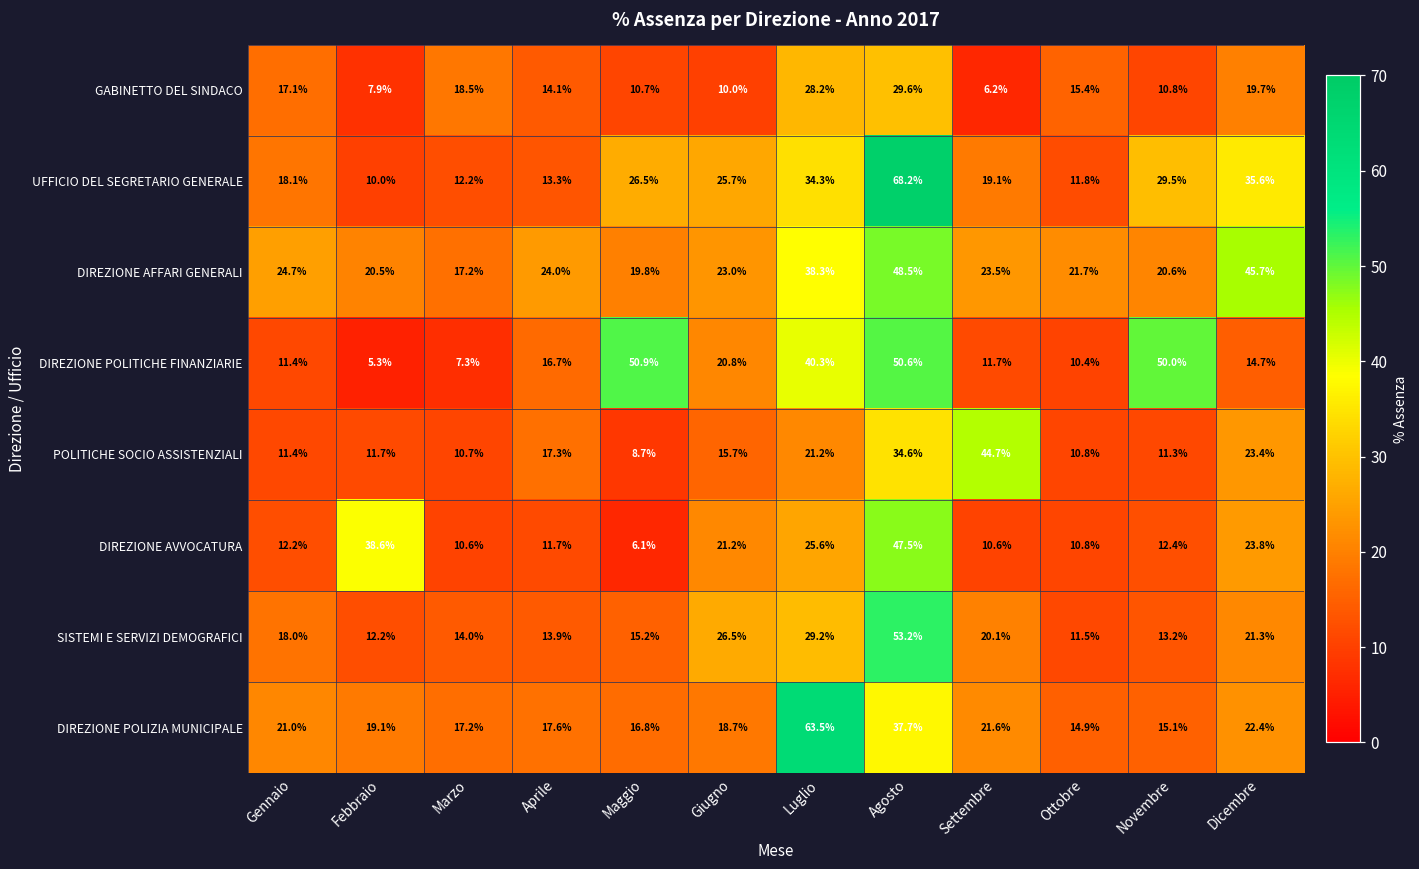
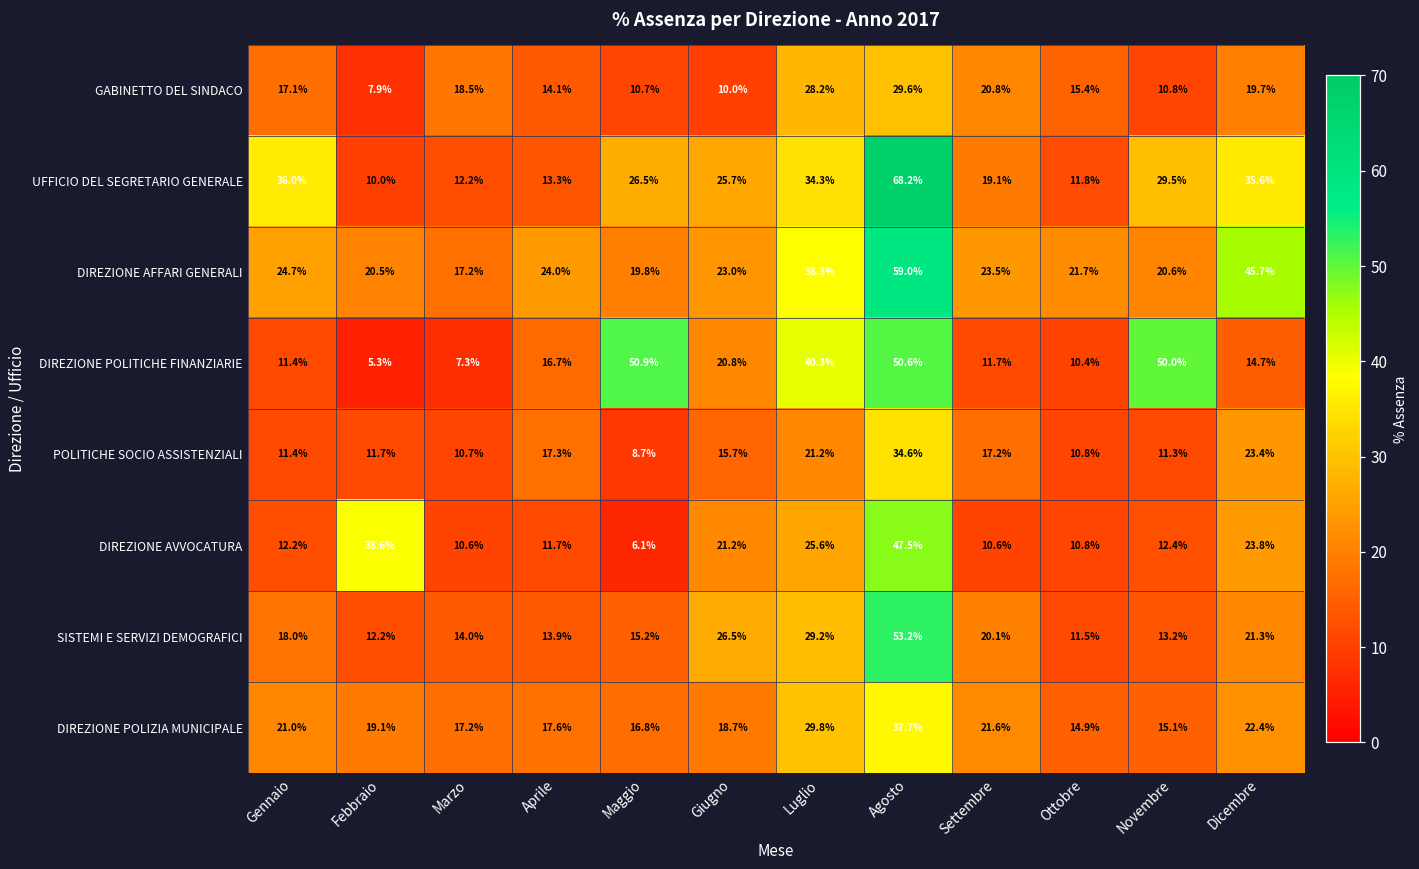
GABINETTO DEL SINDACO, Settembre: 6.2% -> 20.8%
UFFICIO DEL SEGRETARIO GENERALE, Gennaio: 18.1% -> 36.0%
DIREZIONE AFFARI GENERALI, Agosto: 48.5% -> 59.0%
POLITICHE SOCIO ASSISTENZIALI, Settembre: 44.7% -> 17.2%
DIREZIONE POLIZIA MUNICIPALE, Luglio: 63.5% -> 29.8%
